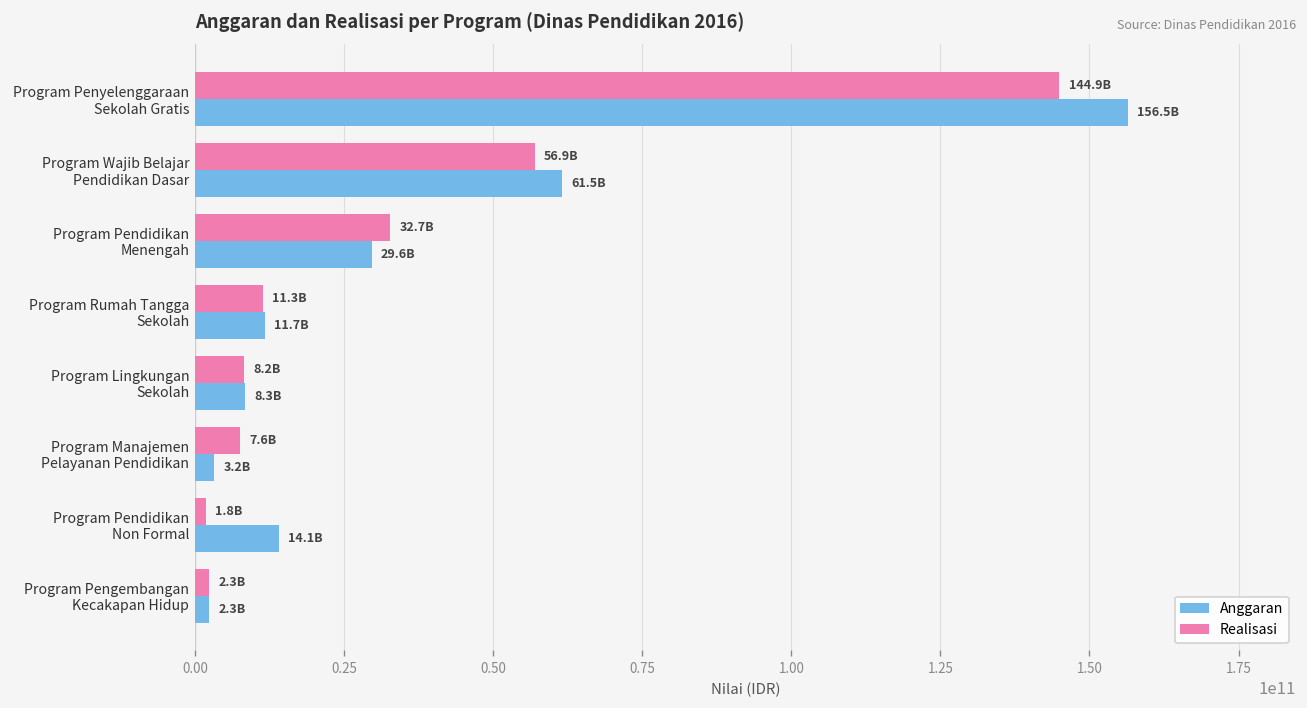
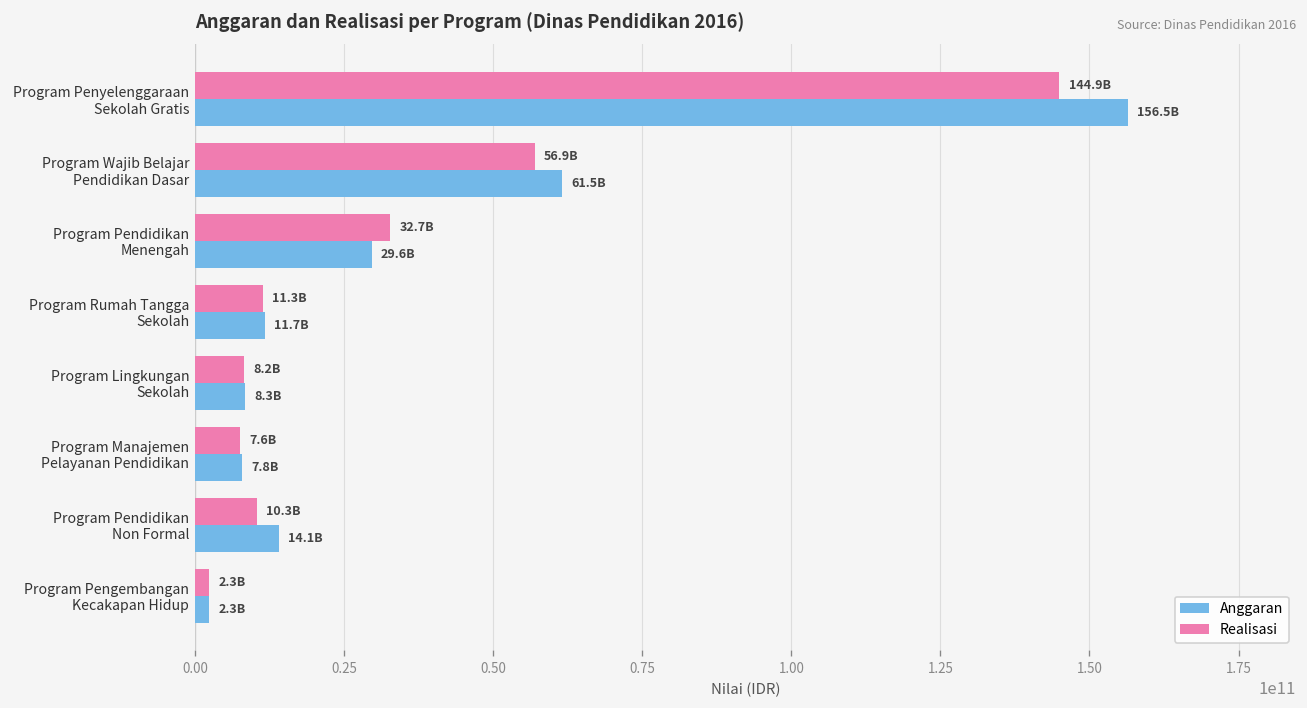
Anggaran, Program Manajemen Pelayanan Pendidikan: 3.2B -> 7.8B
Realisasi, Program Pendidikan Non Formal: 1.8B -> 10.3B
